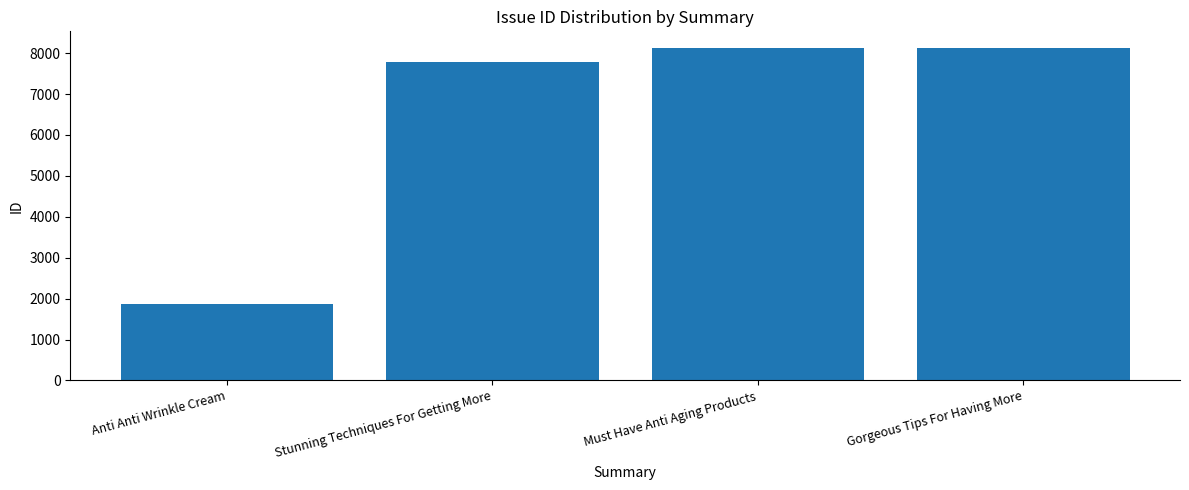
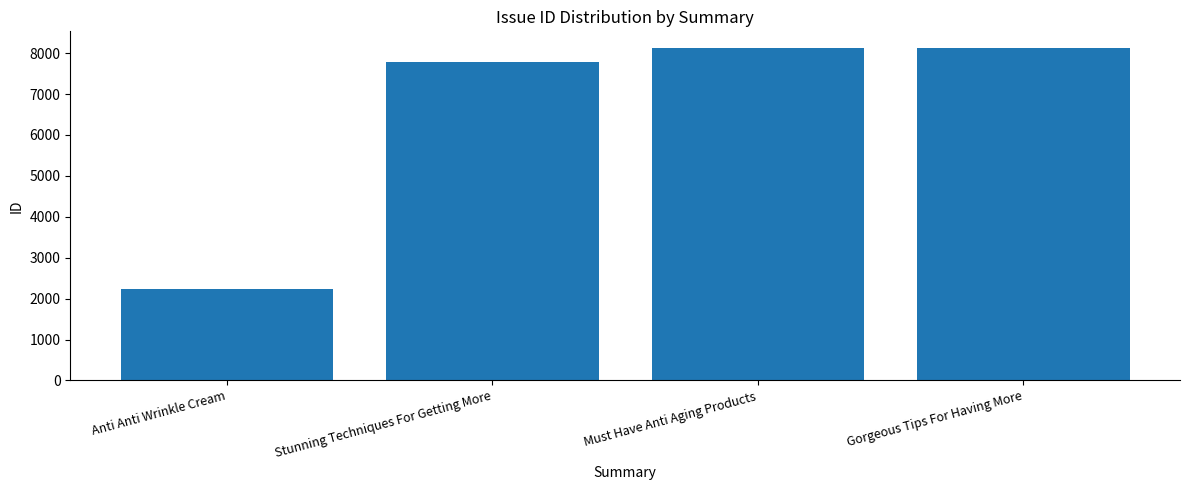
Anti Anti Wrinkle Cream: 1900 -> 2200
